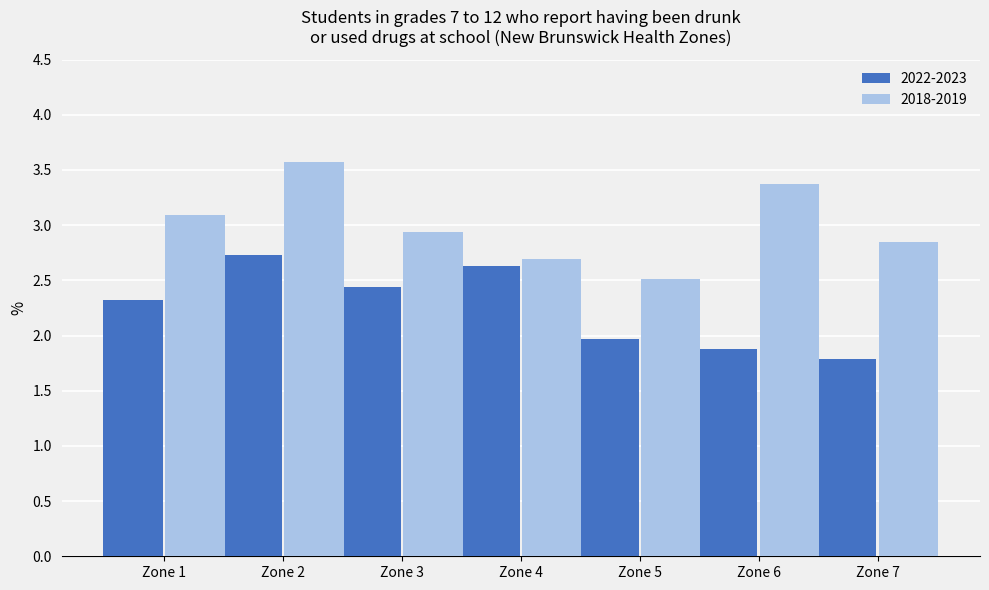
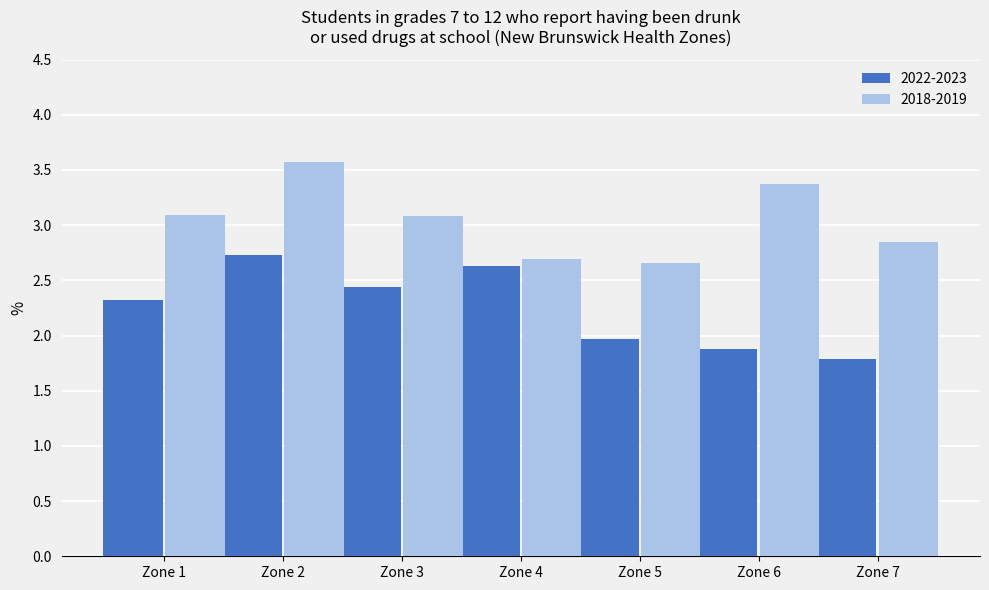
2018-2019, Zone 3: 2.94 -> 3.08
2018-2019, Zone 5: 2.52 -> 2.65
